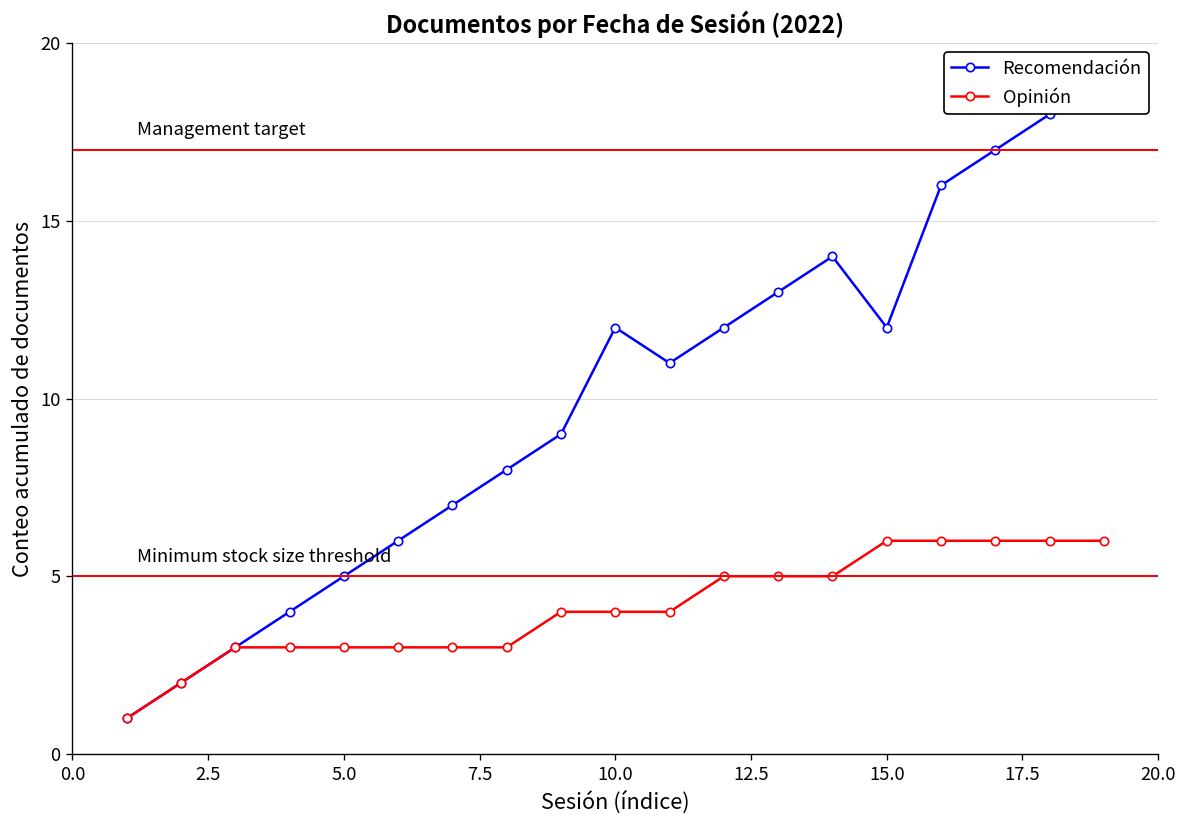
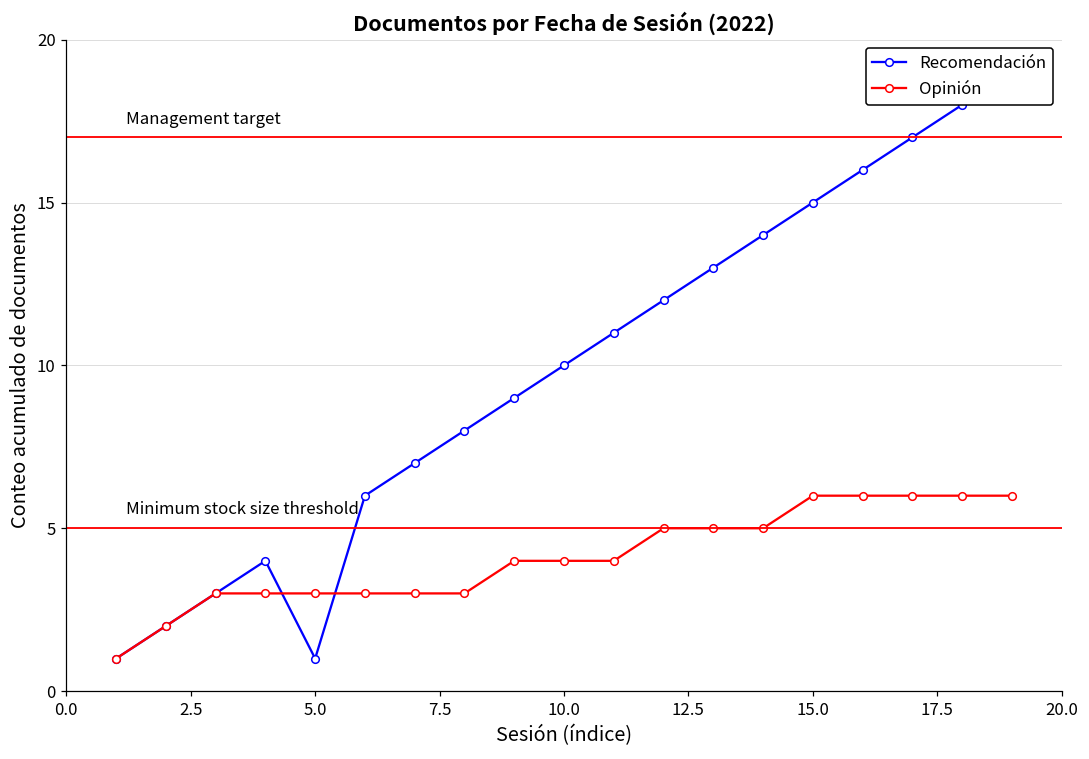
Recomendación, 5.0: 5 -> 1
Recomendación, 10.0: 12 -> 10
Recomendación, 15.0: 12 -> 15
